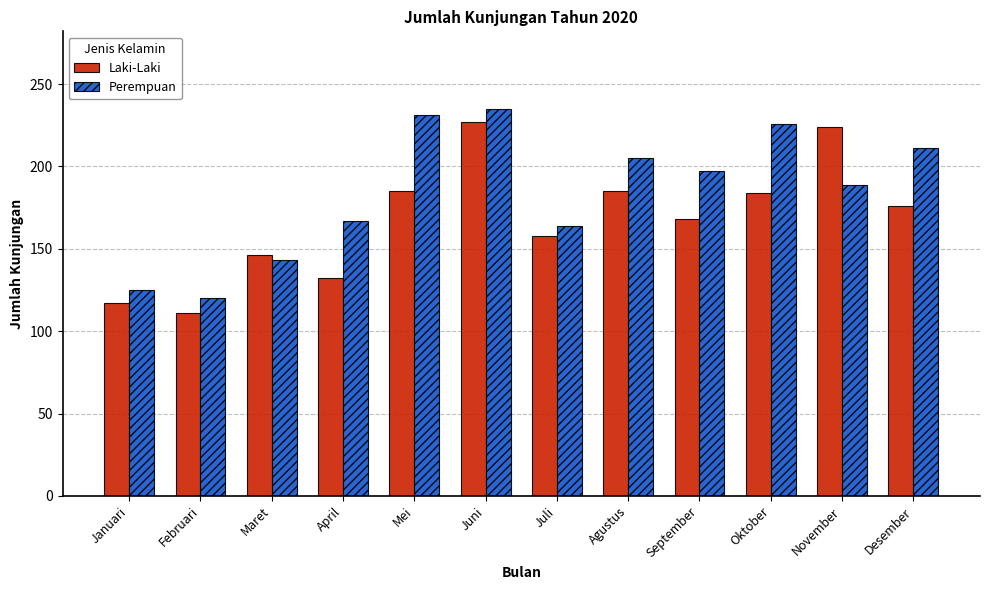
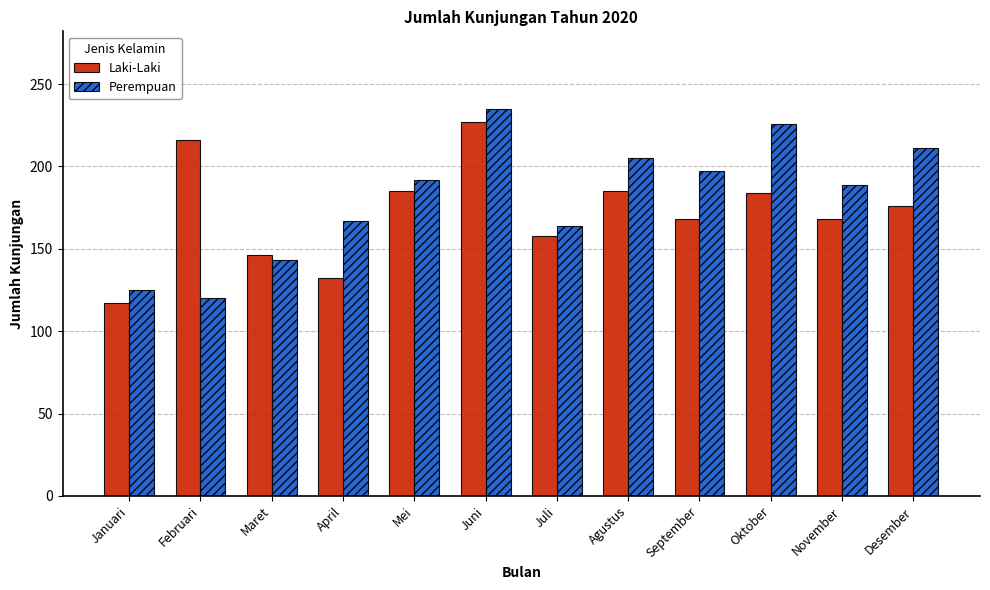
Laki-Laki, Februari: 111 -> 216
Perempuan, Mei: 231 -> 192
Laki-Laki, November: 224 -> 168
